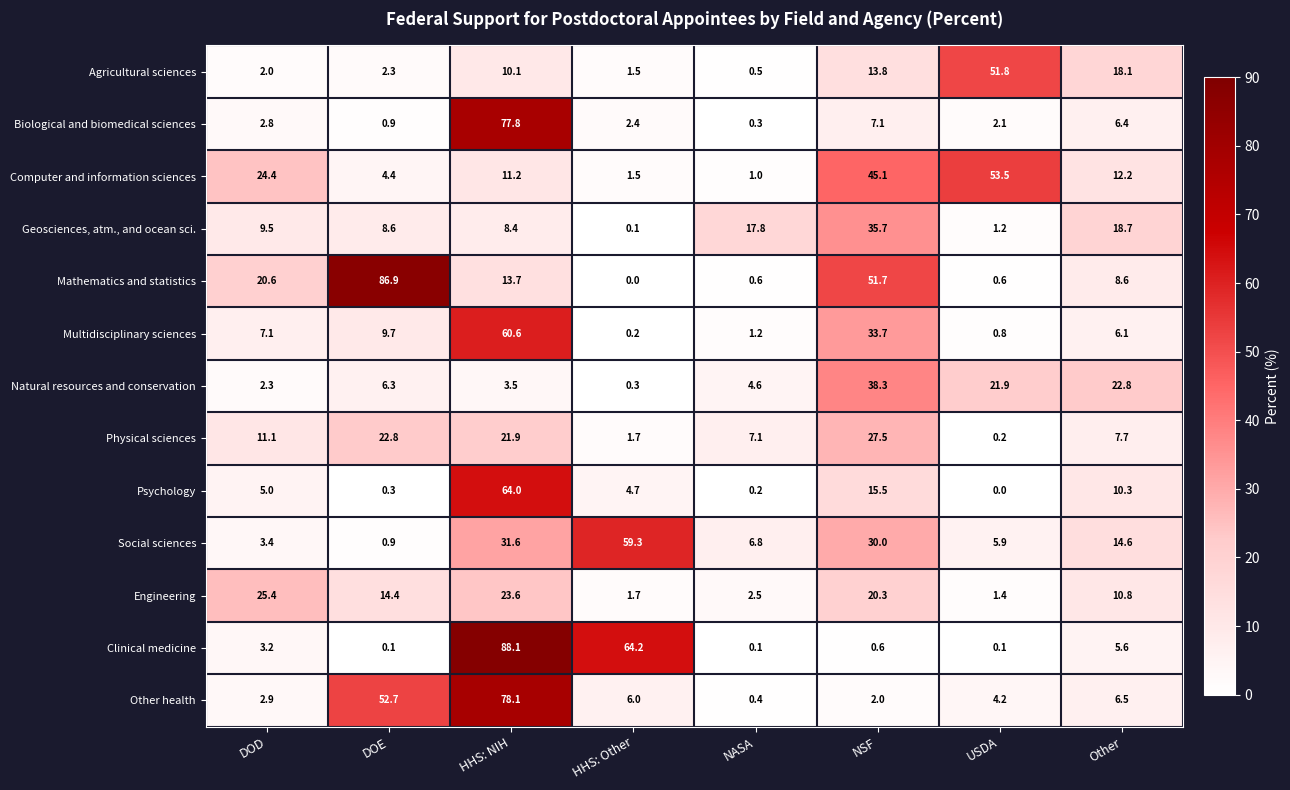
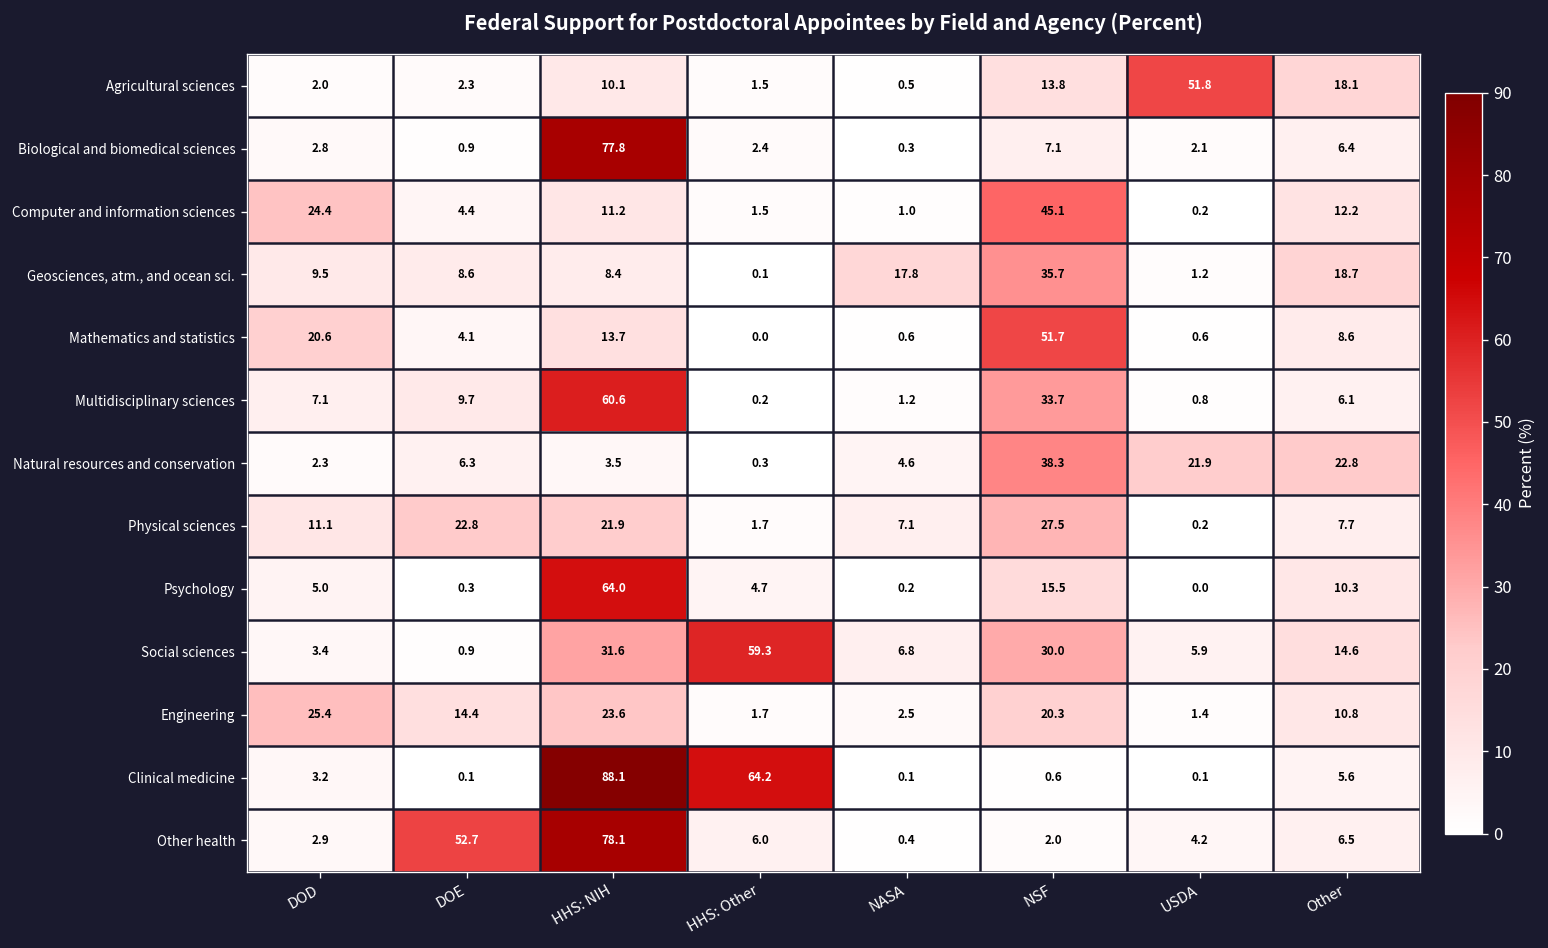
Computer and information sciences, USDA: 53.5 -> 0.2
Mathematics and statistics, DOE: 86.9 -> 4.1
